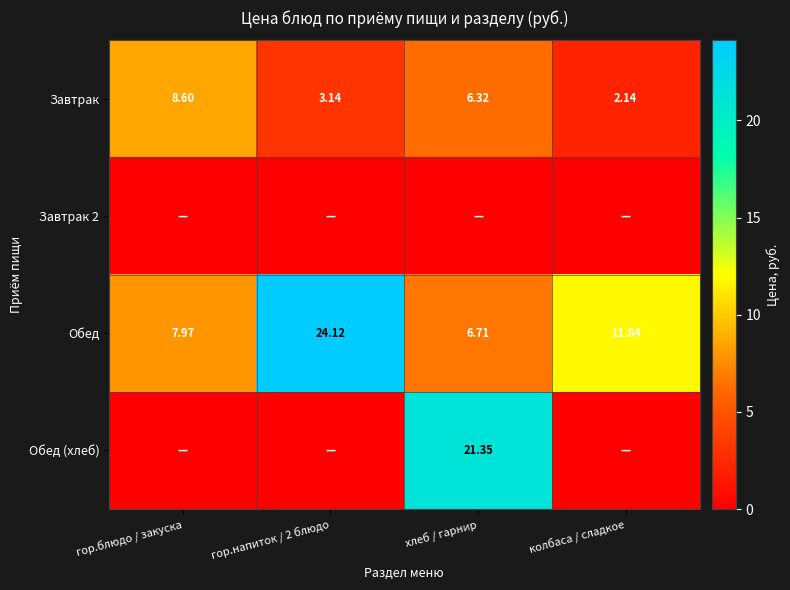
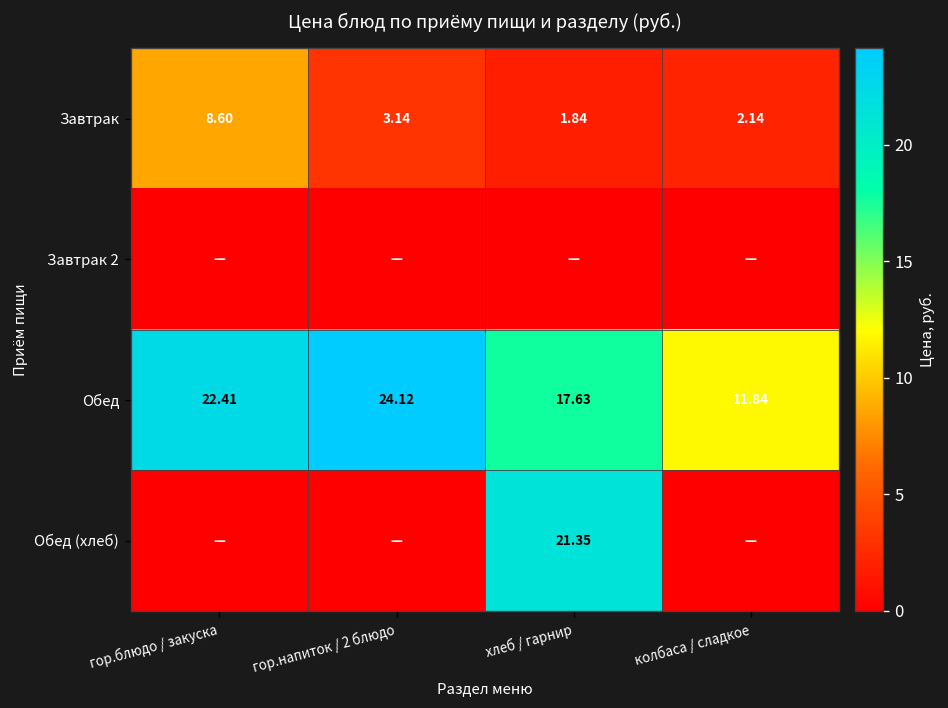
Завтрак, хлеб / гарнир: 6.32 -> 1.84
Обед, гор.блюдо / закуска: 7.97 -> 22.41
Обед, хлеб / гарнир: 6.71 -> 17.63
